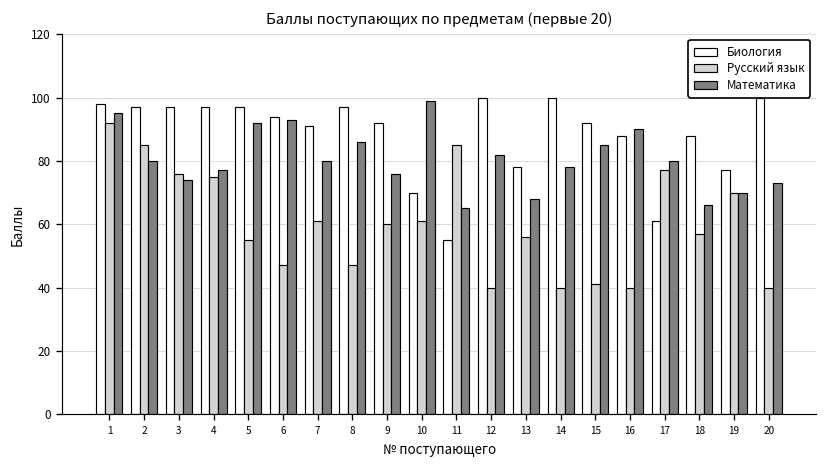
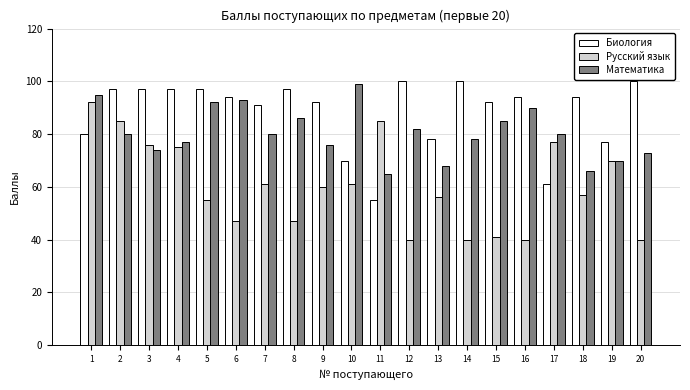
Биология, 1: 98 -> 80
Биология, 16: 88 -> 94
Биология, 18: 88 -> 94
